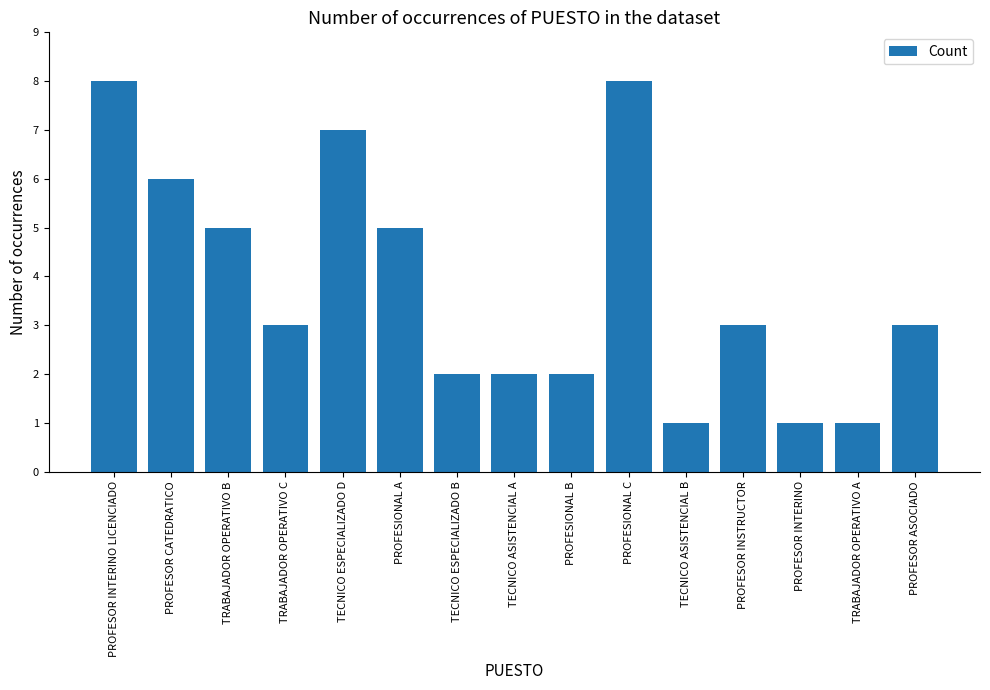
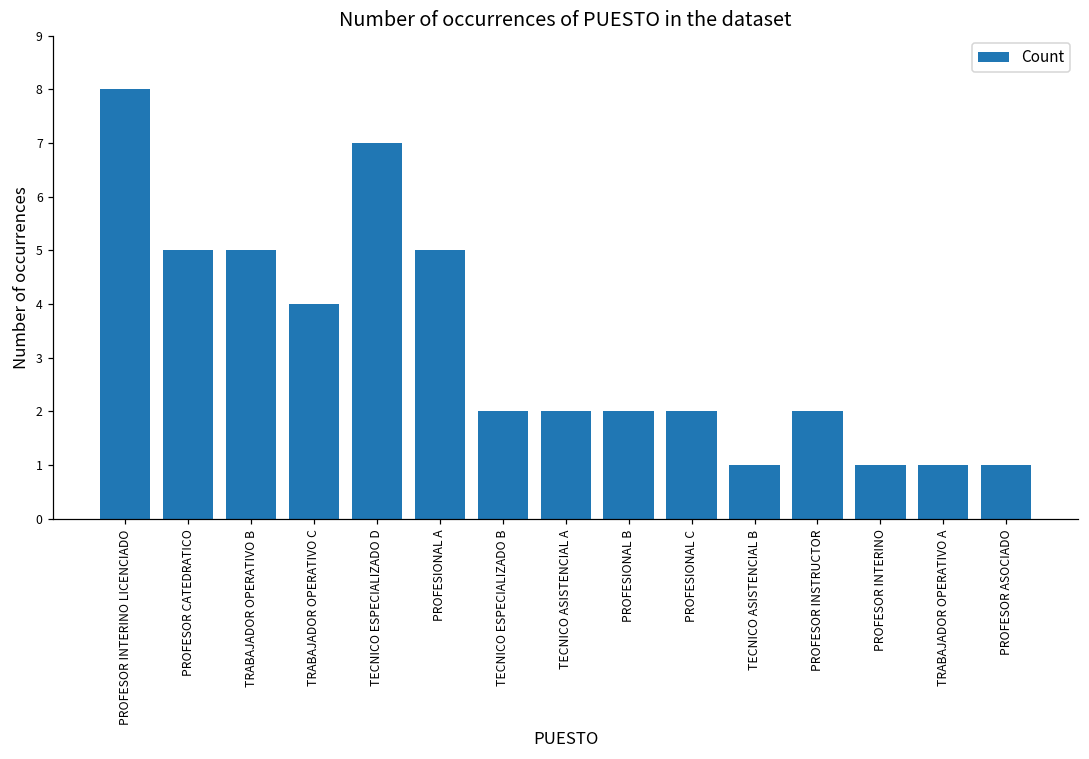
PROFESOR CATEDRATICO: 6 -> 5
TRABAJADOR OPERATIVO C: 3 -> 4
PROFESIONAL C: 8 -> 2
PROFESOR INSTRUCTOR: 3 -> 2
PROFESOR ASOCIADO: 3 -> 1
